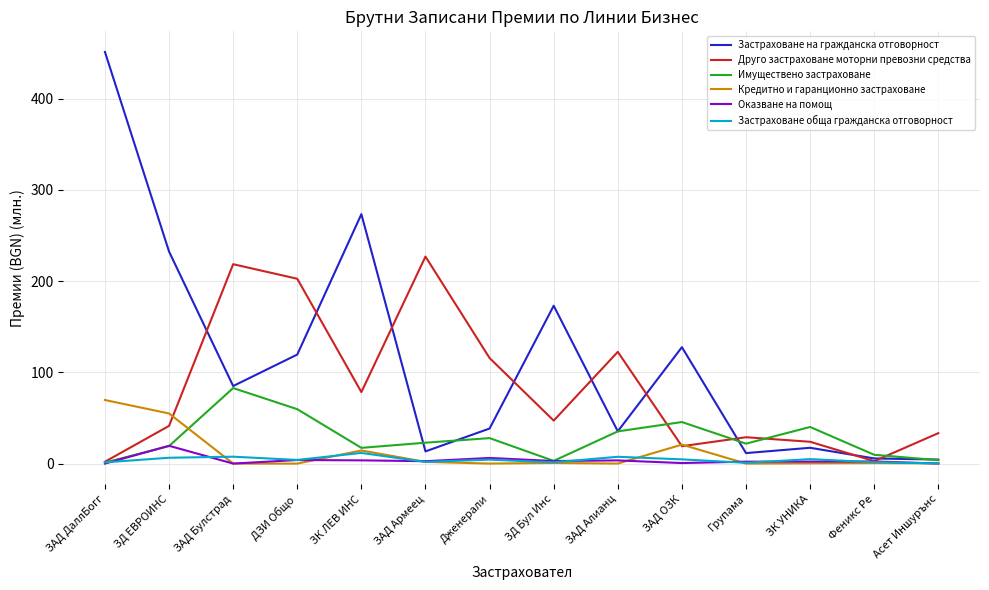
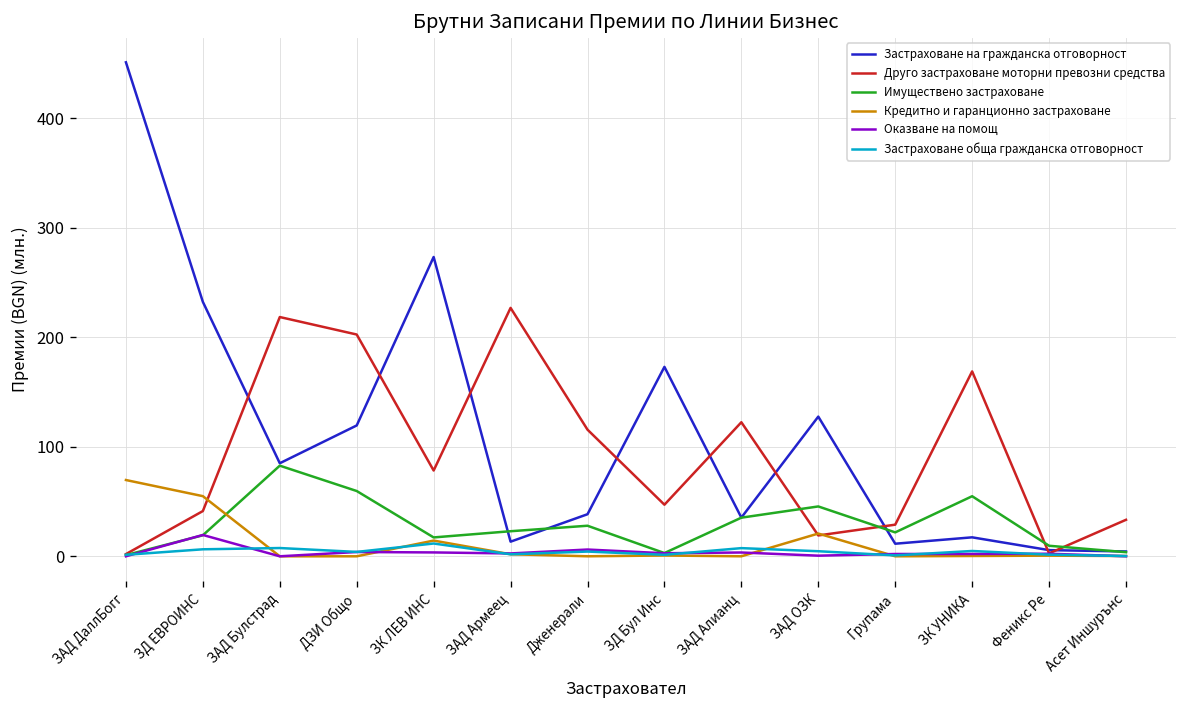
Друго застраховане моторни превозни средства, ЗК УНИКА: 20 -> 170
Имуществено застраховане, ЗК УНИКА: 40 -> 50
